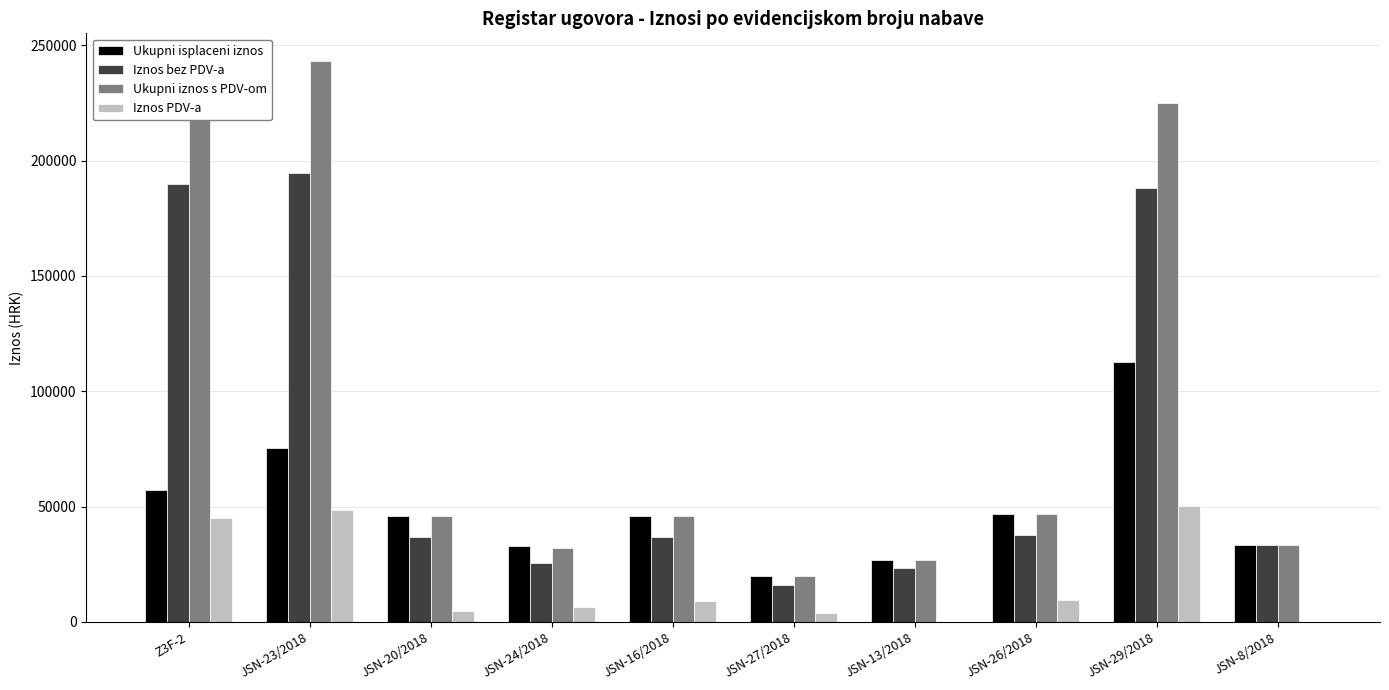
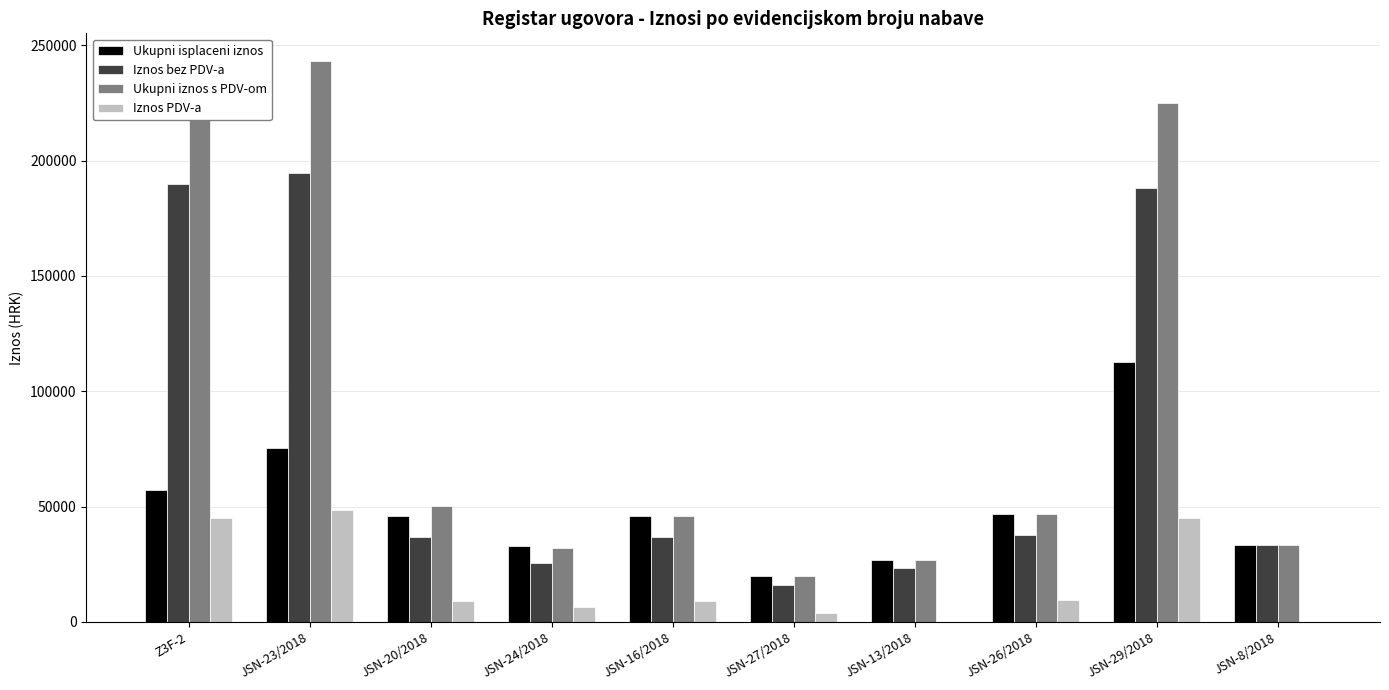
Ukupni iznos s PDV-om, JSN-20/2018: 46000 -> 50000
Iznos PDV-a, JSN-20/2018: 5000 -> 9000
Iznos PDV-a, JSN-29/2018: 50000 -> 45000
